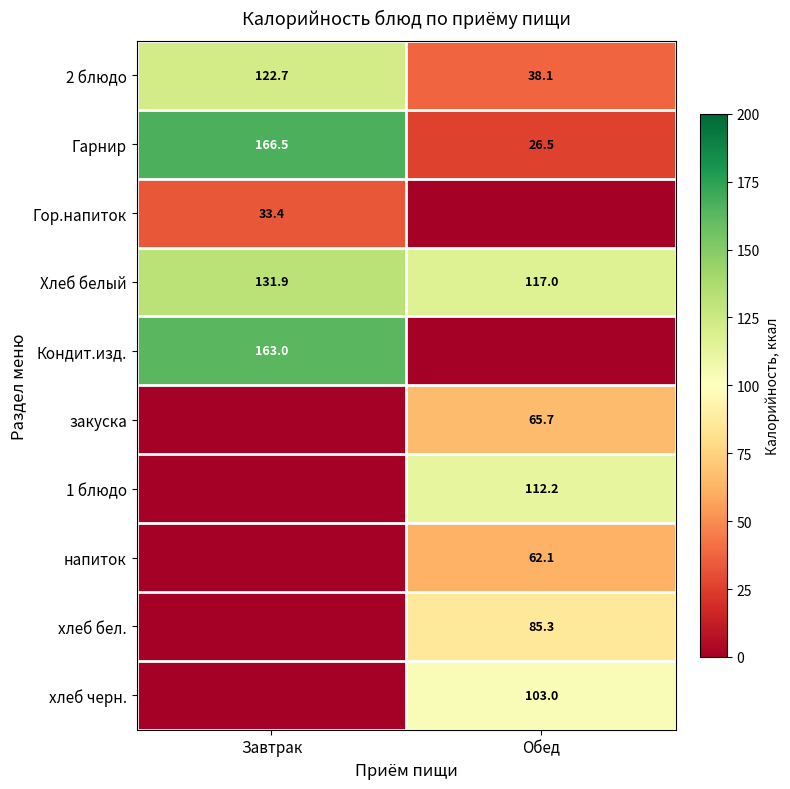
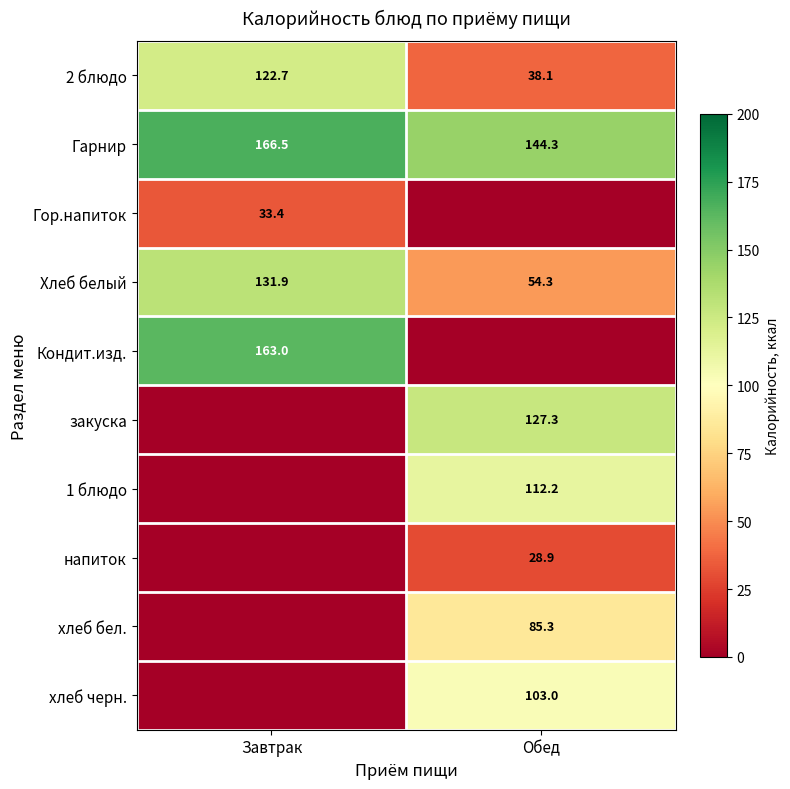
Гарнир, Обед: 26.5 -> 144.3
Хлеб белый, Обед: 117.0 -> 54.3
закуска, Обед: 65.7 -> 127.3
напиток, Обед: 62.1 -> 28.9
